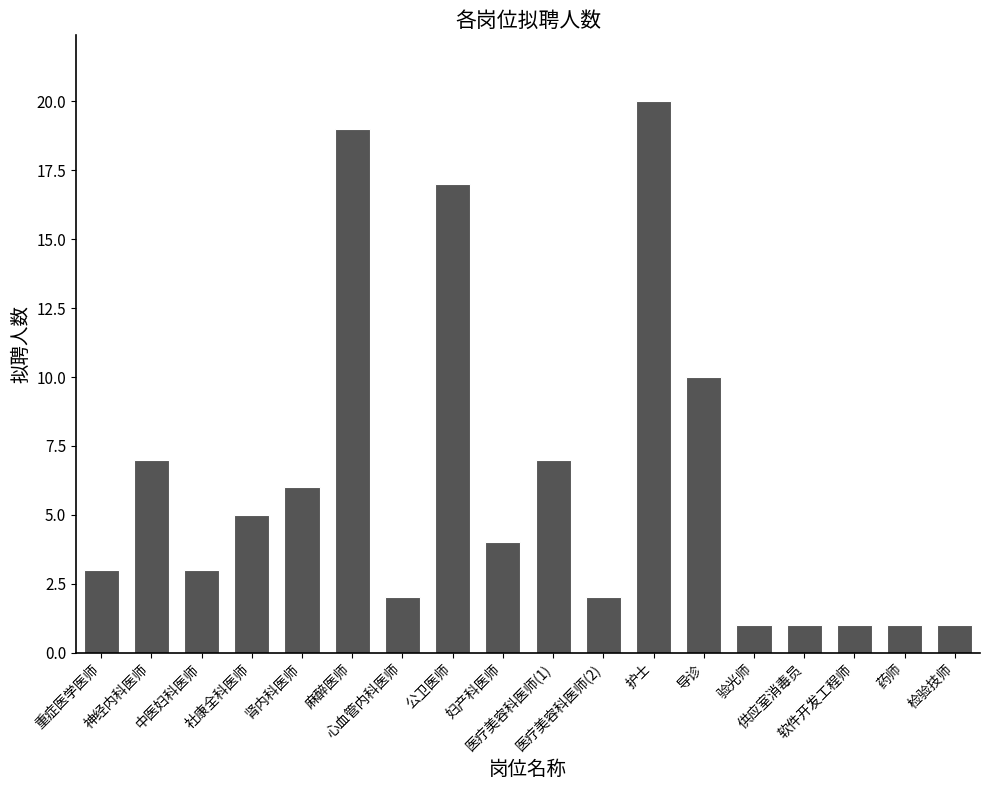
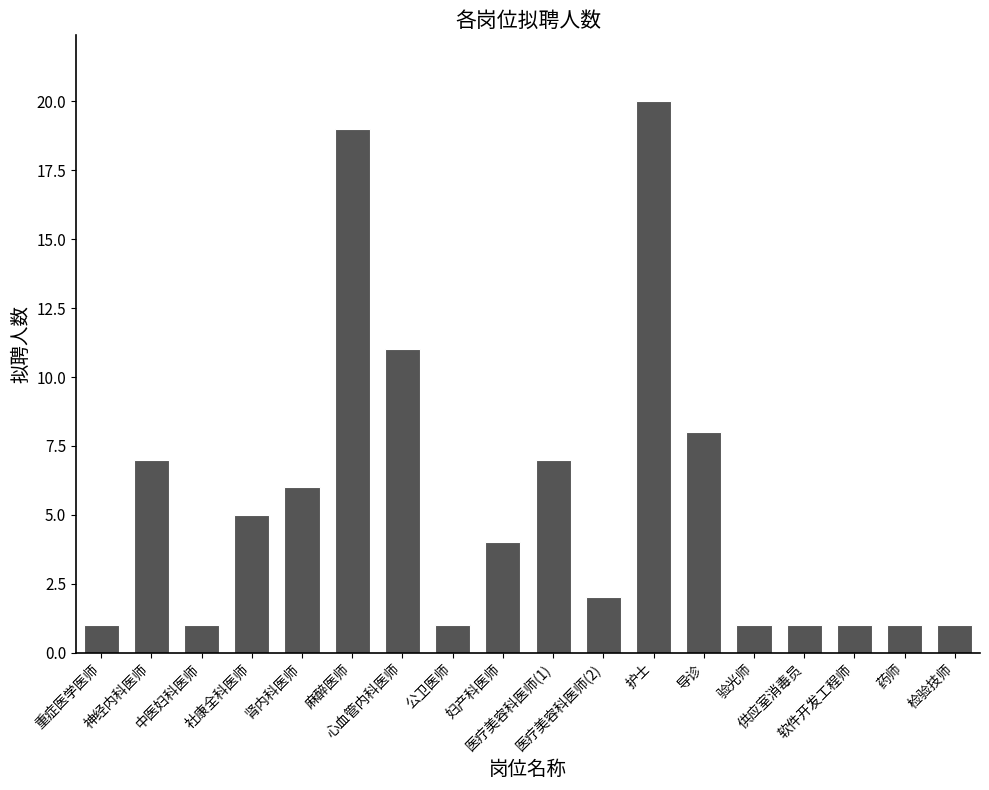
重症医学医师: 3 -> 1
中医妇科医师: 3 -> 1
心血管内科医师: 2 -> 11
公卫医师: 17 -> 1
导诊: 10 -> 8
